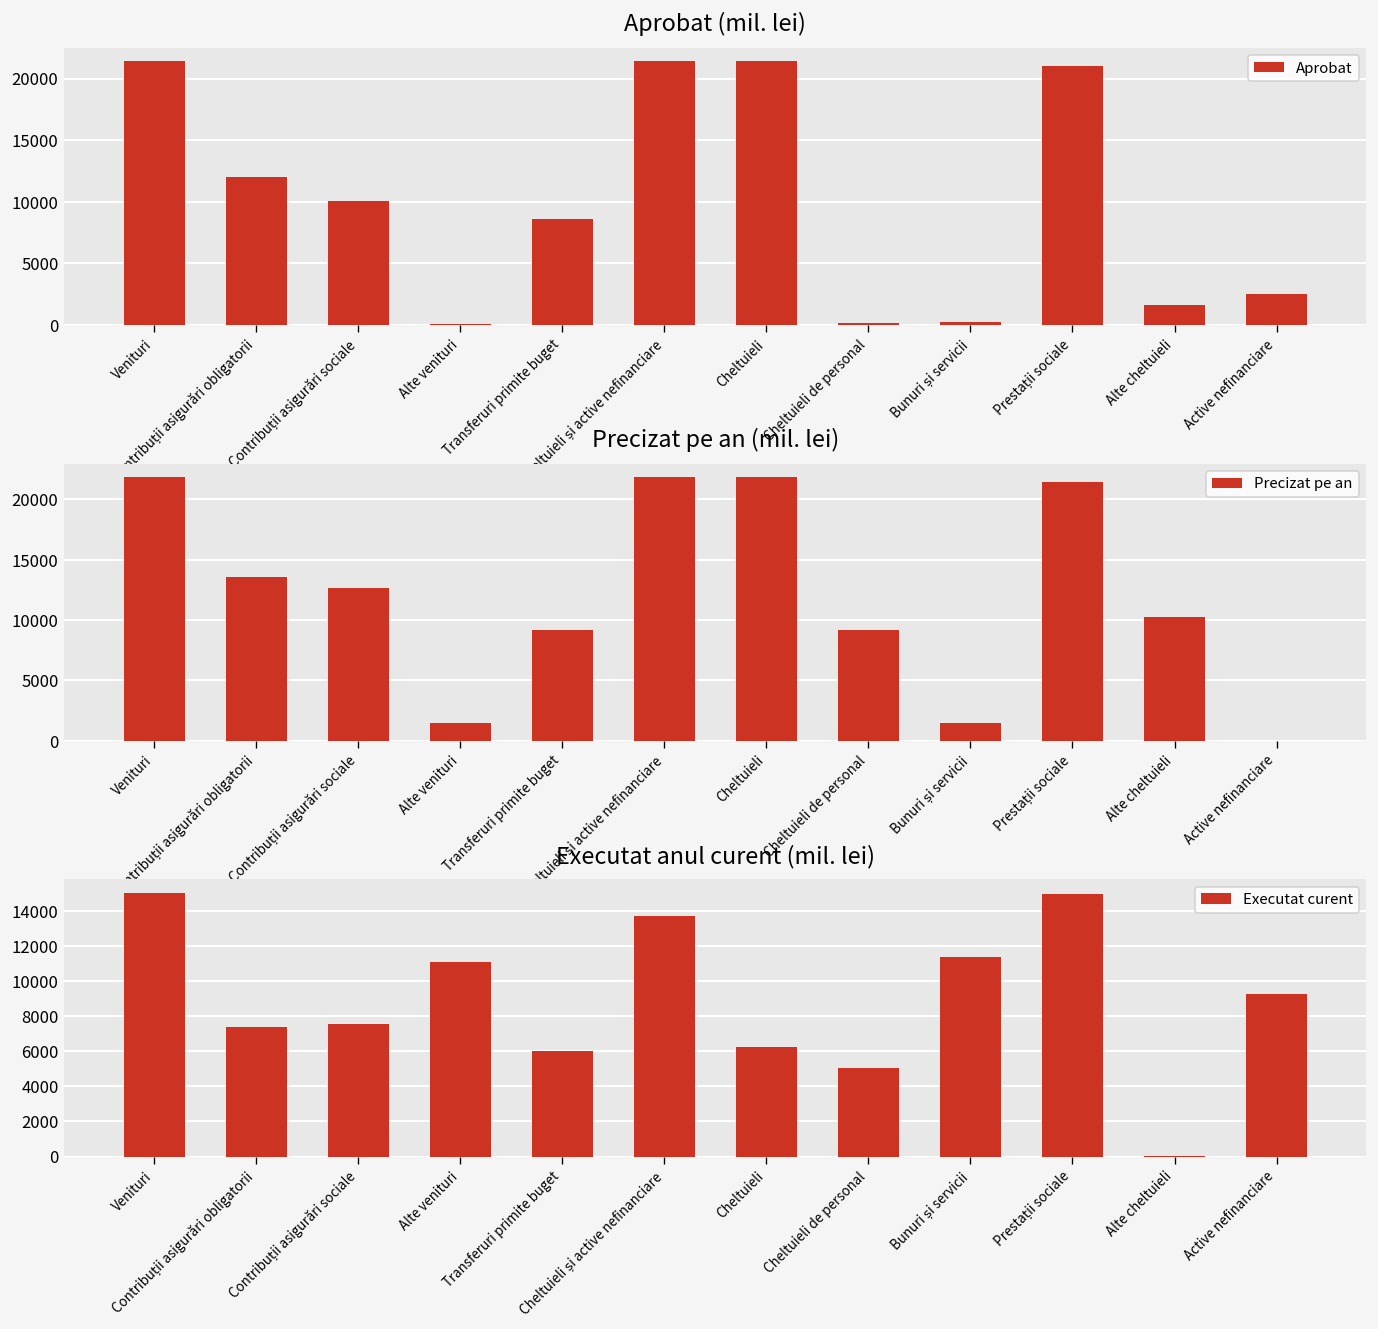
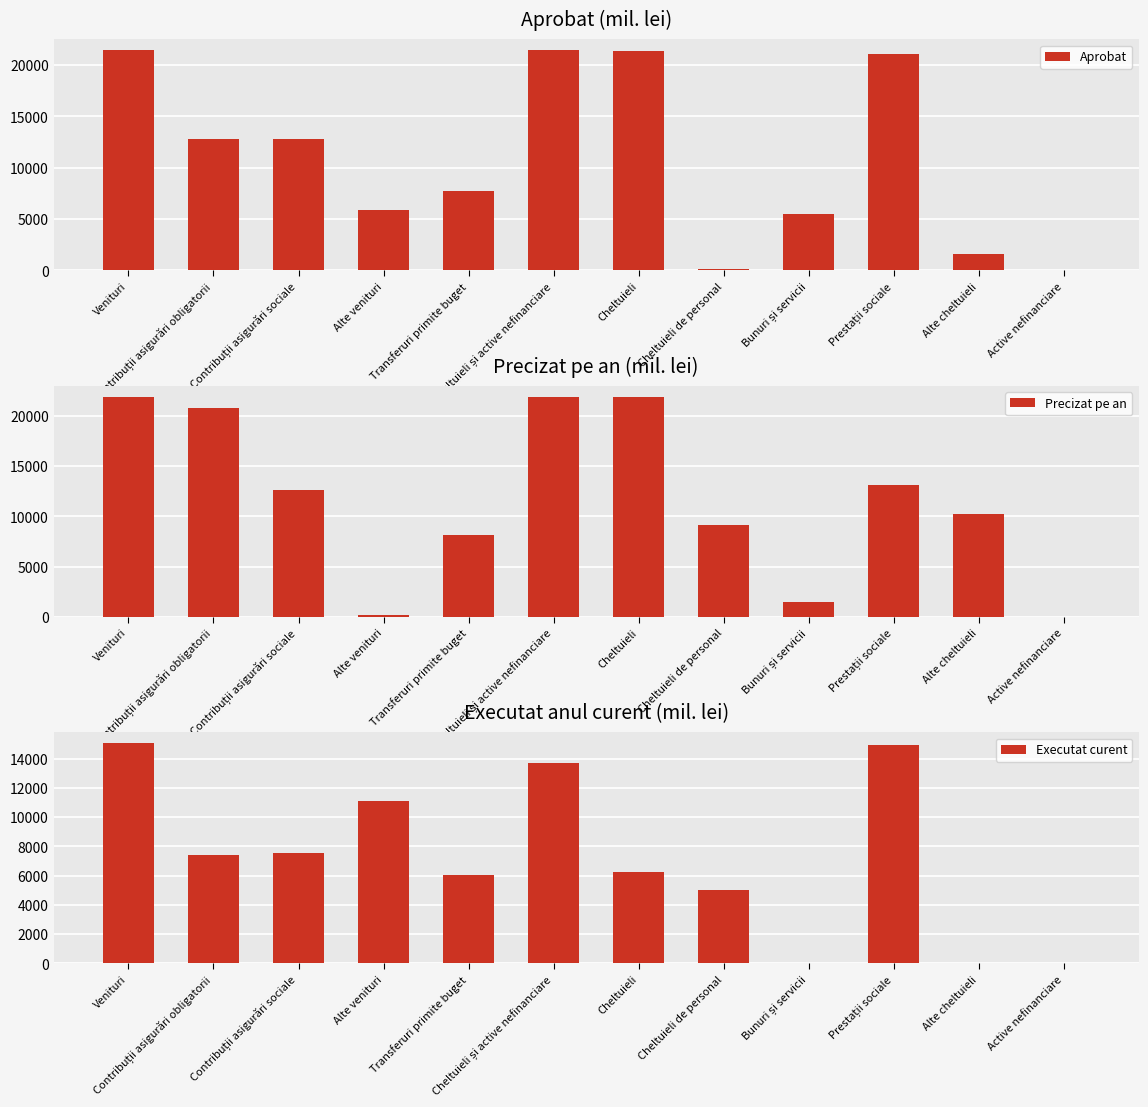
Aprobat (mil. lei), Contribuții asigurări obligatorii: 12000 -> 12800
Aprobat (mil. lei), Contribuții asigurări sociale: 10100 -> 12800
Aprobat (mil. lei), Alte venituri: 100 -> 5800
Aprobat (mil. lei), Transferuri primite buget: 8600 -> 7800
Aprobat (mil. lei), Bunuri și servicii: 200 -> 5500
Aprobat (mil. lei), Active nefinanciare: 2500 -> 0
Precizat pe an (mil. lei), Contribuții asigurări obligatorii: 13600 -> 20700
Precizat pe an (mil. lei), Alte venituri: 1500 -> 100
Precizat pe an (mil. lei), Transferuri primite buget: 9200 -> 8200
Precizat pe an (mil. lei), Prestații sociale: 21400 -> 13100
Executat anul curent (mil. lei), Bunuri și servicii: 11300 -> 0
Executat anul curent (mil. lei), Active nefinanciare: 9300 -> 0
